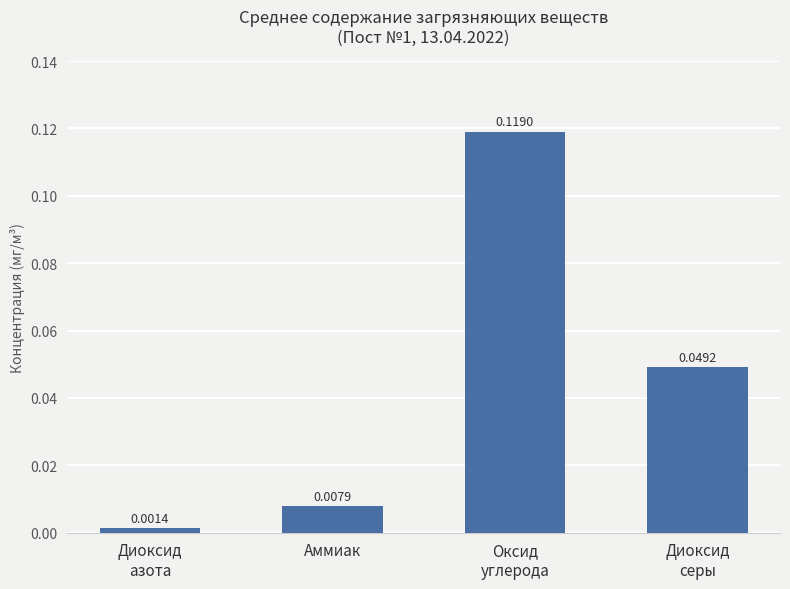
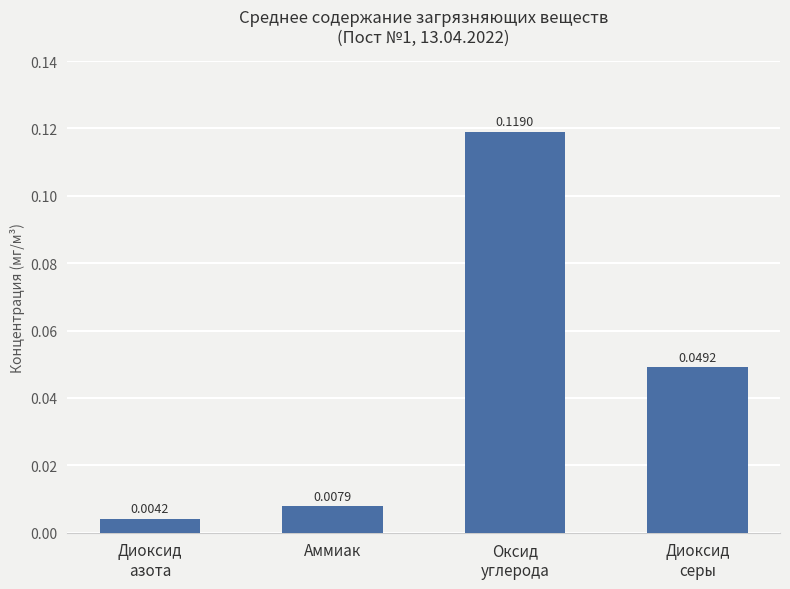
Диоксид азота: 0.0014 -> 0.0042
